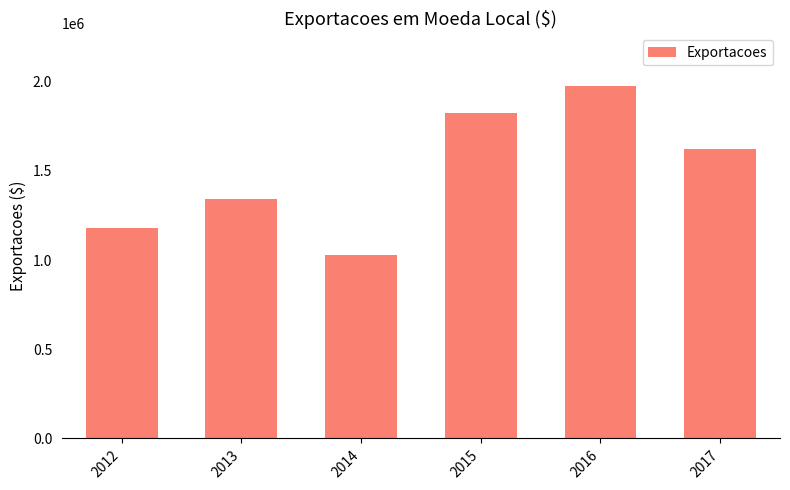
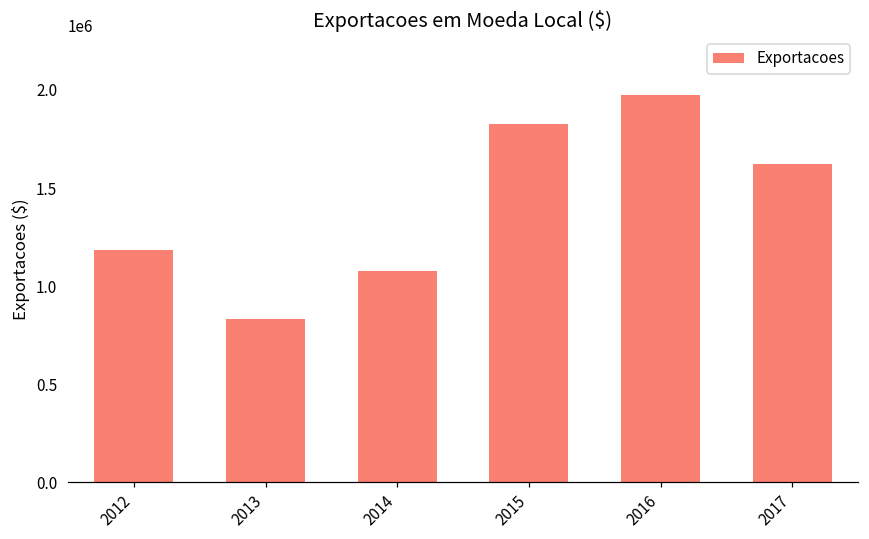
2013: 1350000 -> 830000
2014: 1030000 -> 1080000
